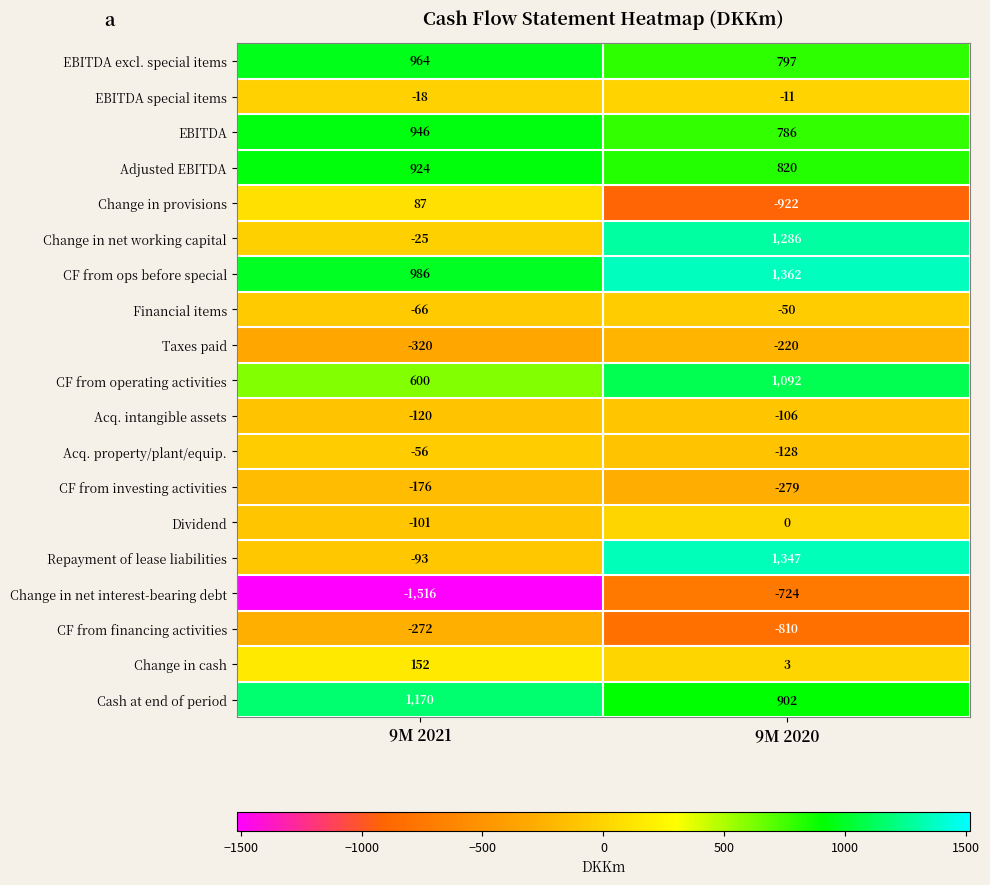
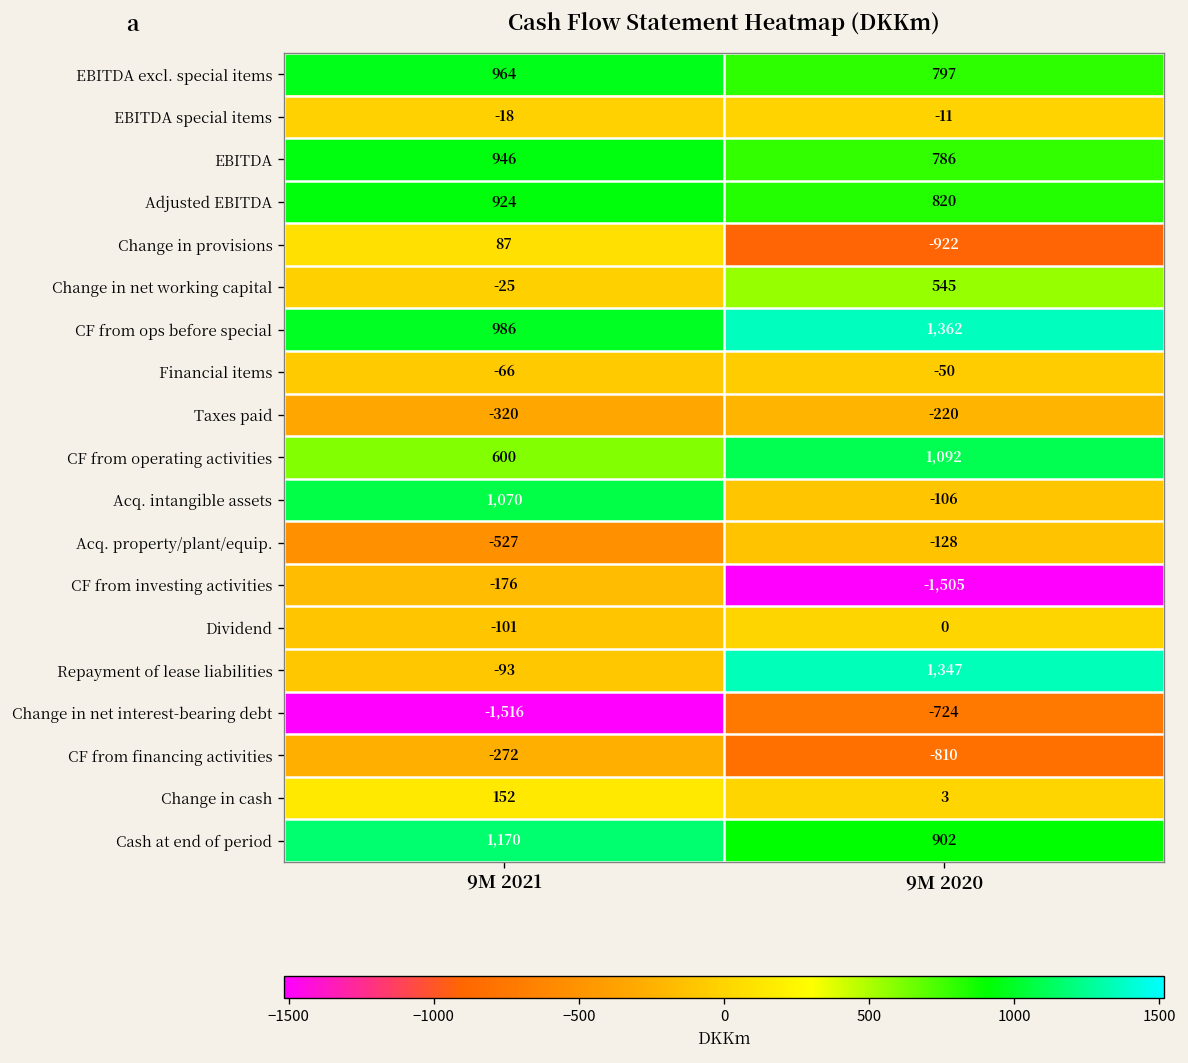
Change in net working capital, 9M 2020: 1,286 -> 545
Acq. intangible assets, 9M 2021: -120 -> 1,070
Acq. property/plant/equip., 9M 2021: -56 -> -527
CF from investing activities, 9M 2020: -279 -> -1,505
